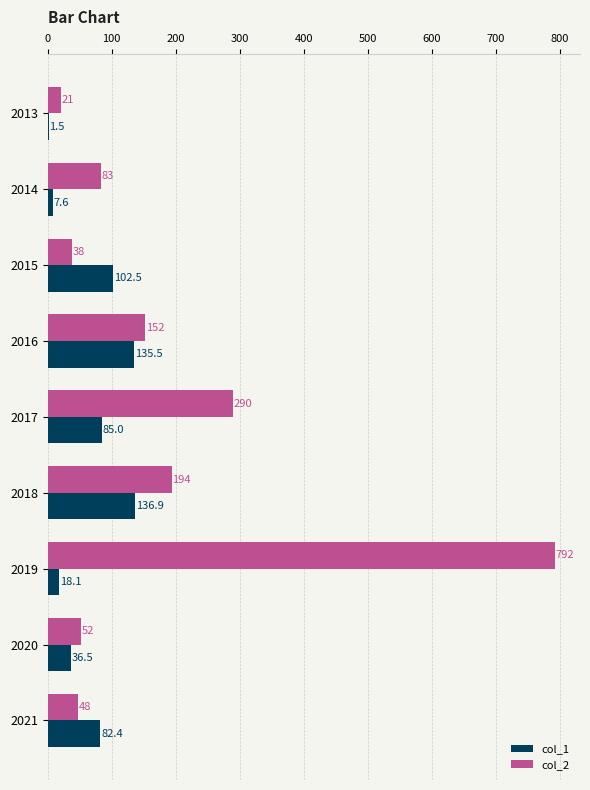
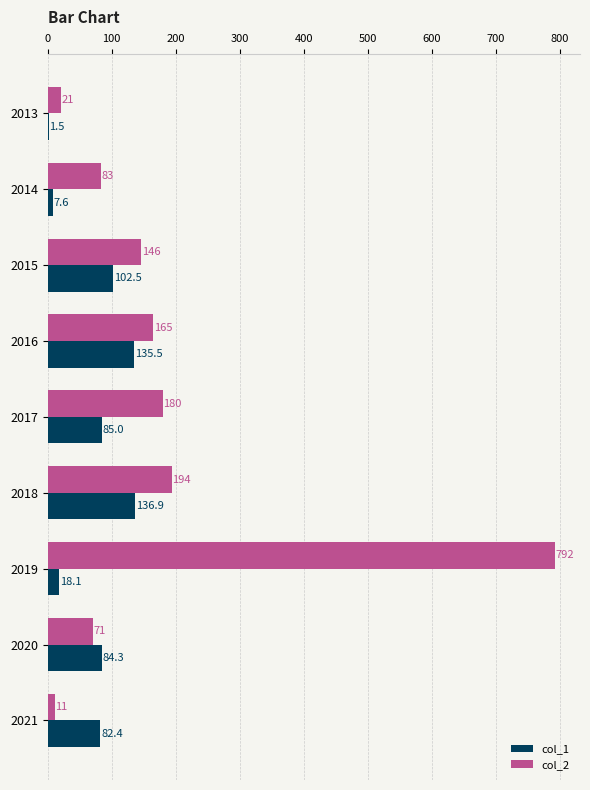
col_2, 2015: 38 -> 146
col_2, 2016: 152 -> 165
col_2, 2017: 290 -> 180
col_2, 2020: 52 -> 71
col_1, 2020: 36.5 -> 84.3
col_2, 2021: 48 -> 11
